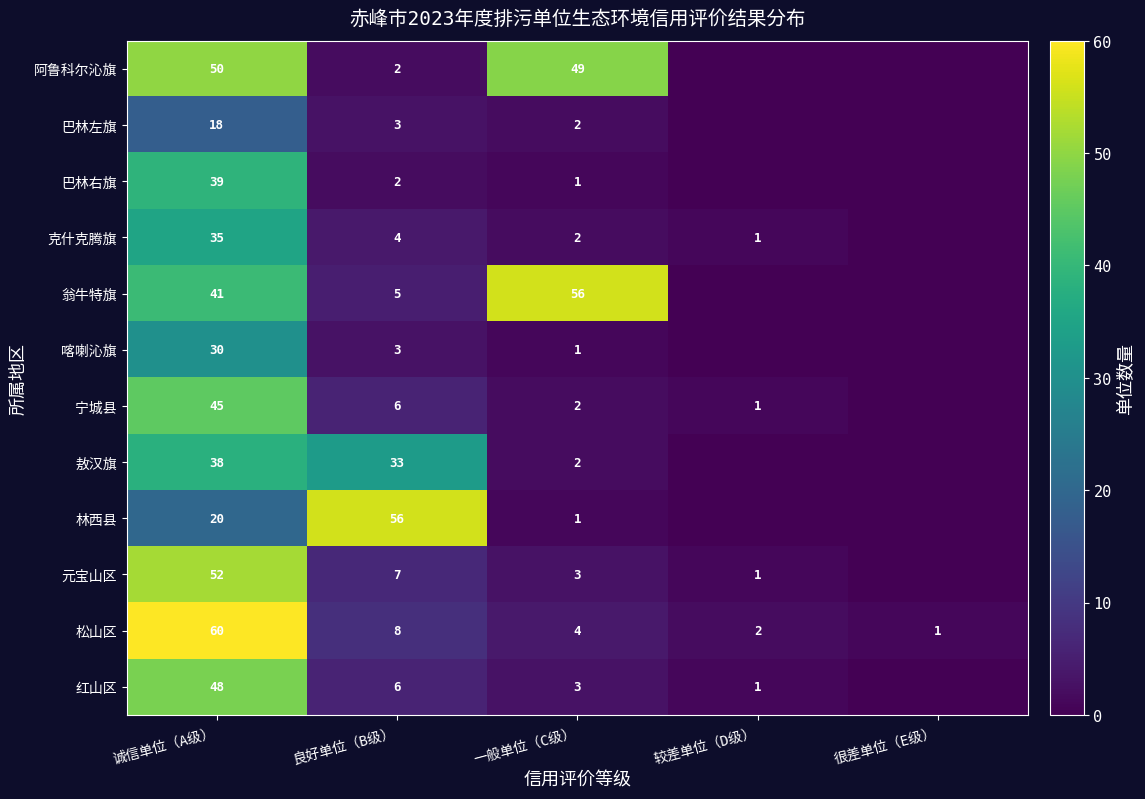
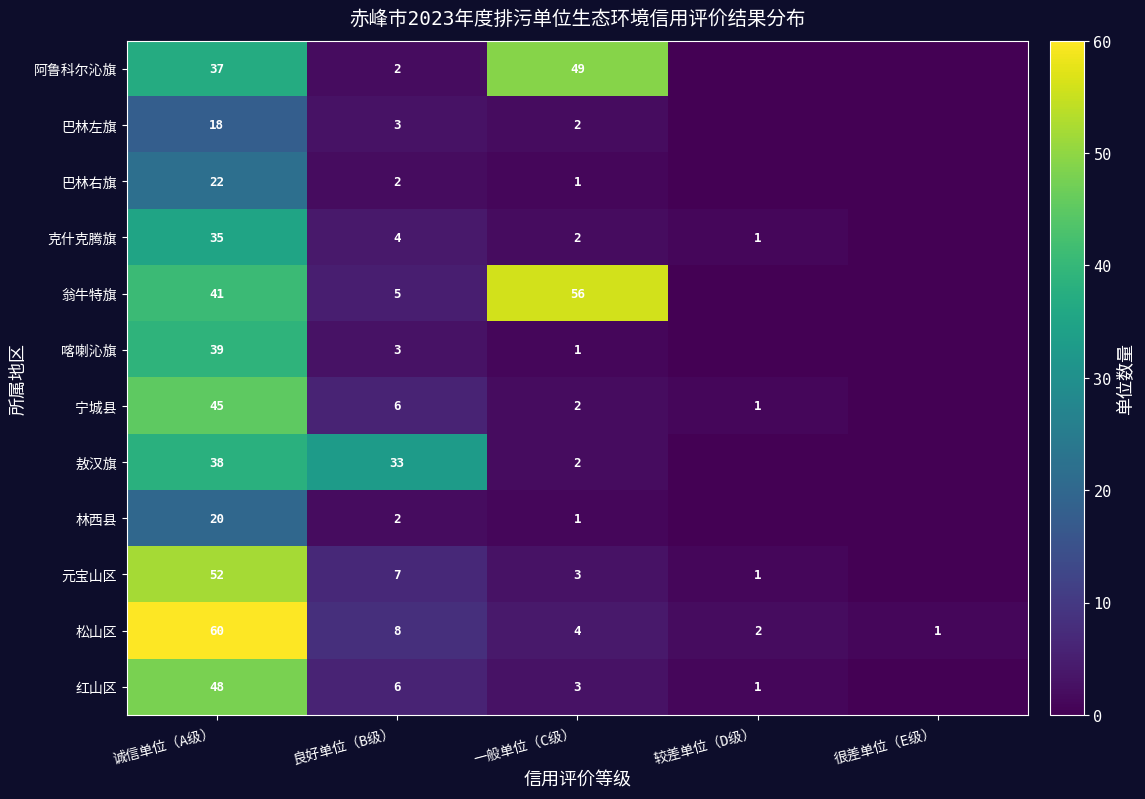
阿鲁科尔沁旗, 诚信单位（A级）: 50 -> 37
巴林右旗, 诚信单位（A级）: 39 -> 22
喀喇沁旗, 诚信单位（A级）: 30 -> 39
林西县, 良好单位（B级）: 56 -> 2
